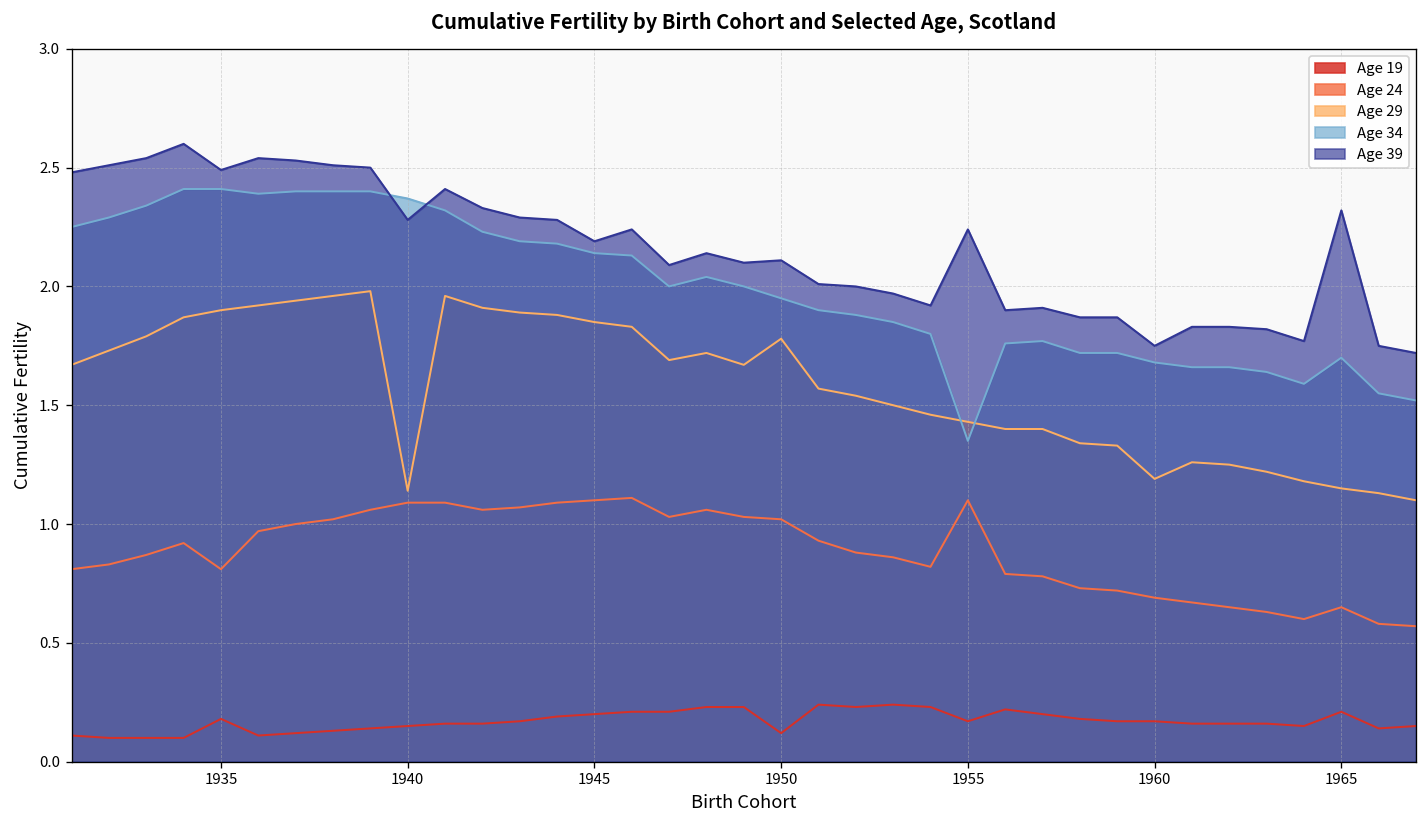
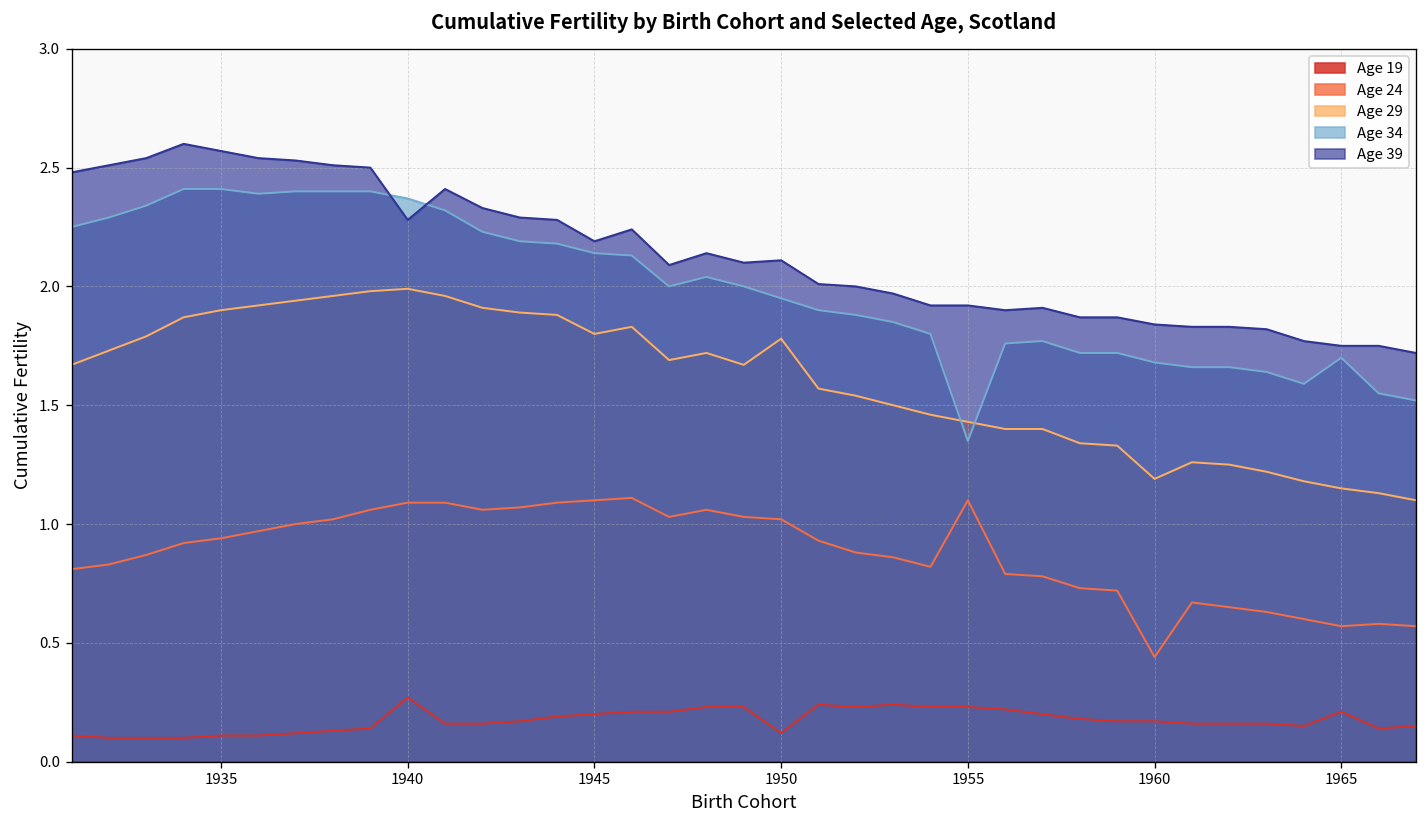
Age 19, 1935: 0.18 -> 0.11
Age 24, 1935: 0.81 -> 0.94
Age 39, 1935: 2.49 -> 2.57
Age 19, 1940: 0.15 -> 0.27
Age 29, 1940: 1.14 -> 1.99
Age 29, 1945: 1.85 -> 1.80
Age 19, 1955: 0.17 -> 0.23
Age 39, 1955: 2.24 -> 1.92
Age 24, 1960: 0.69 -> 0.44
Age 39, 1960: 1.75 -> 1.84
Age 24, 1965: 0.65 -> 0.57
Age 39, 1965: 2.32 -> 1.75
